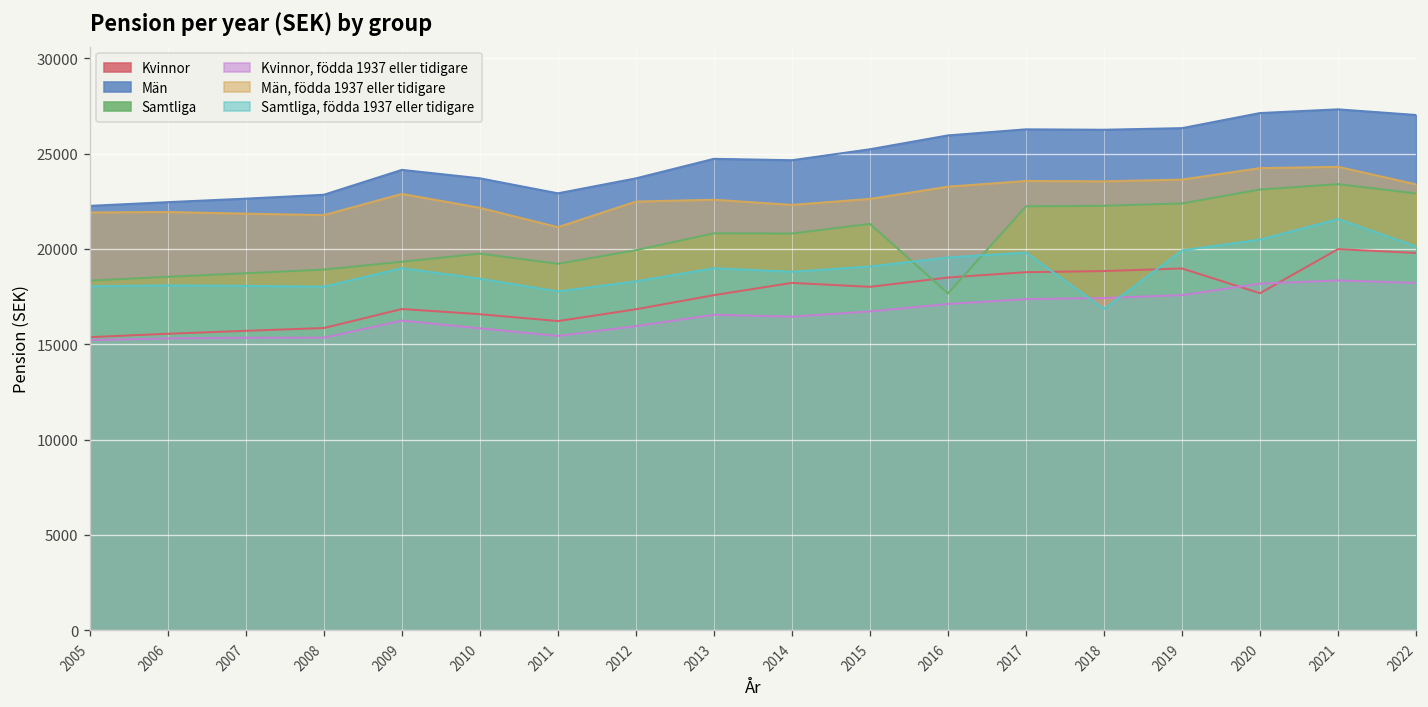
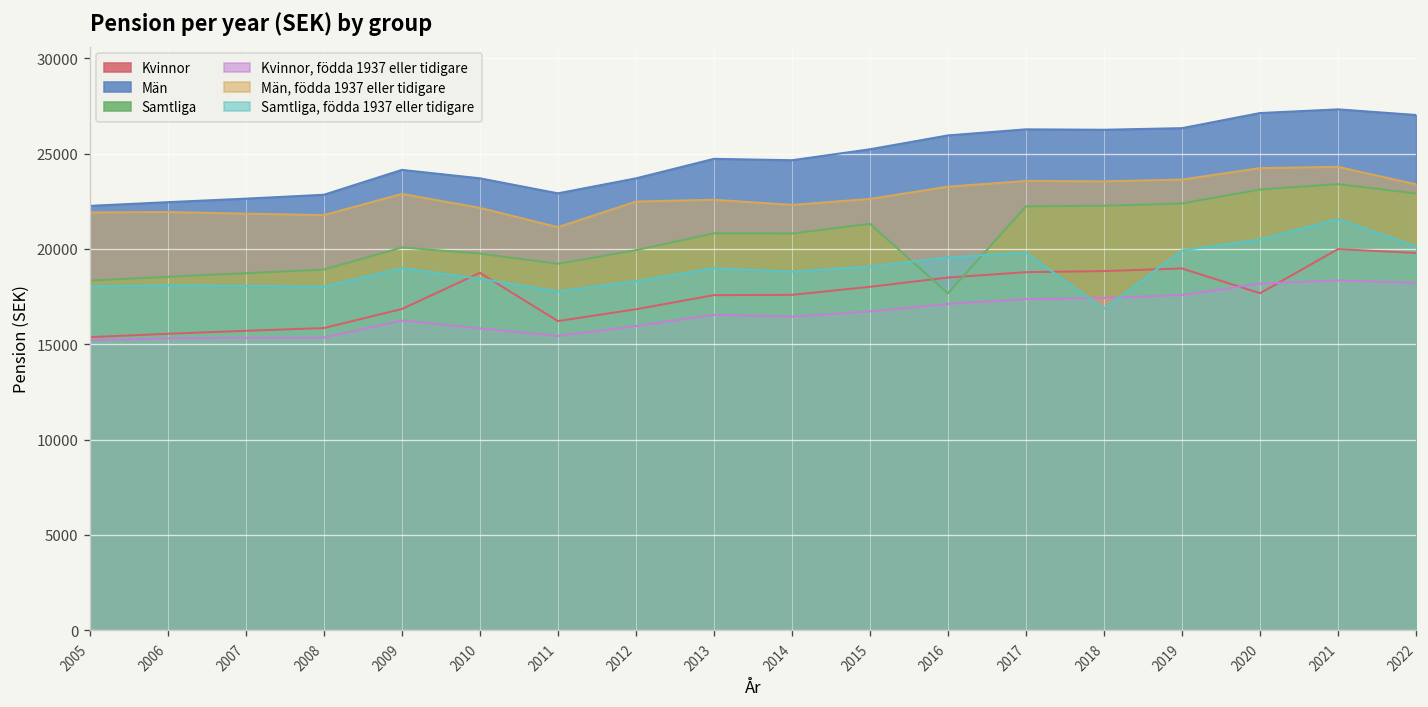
Samtliga, 2009: 19300 -> 20100
Kvinnor, 2010: 16600 -> 18700
Kvinnor, 2014: 18200 -> 17600
